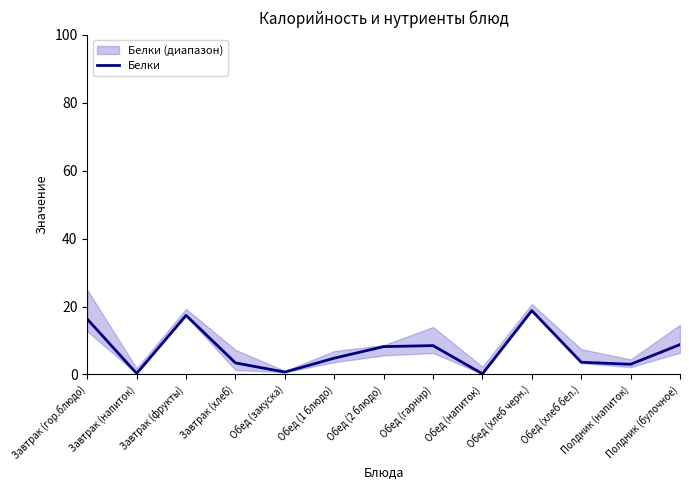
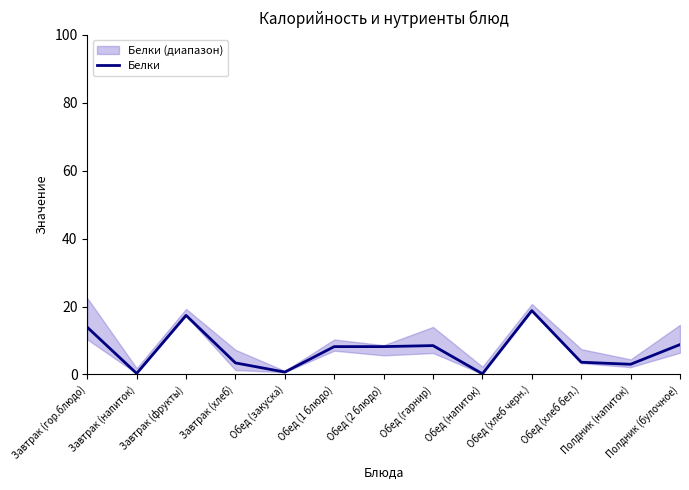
Белки, Завтрак (гор.блюдо): 16 -> 14
Белки, Обед (1 блюдо): 5 -> 8
